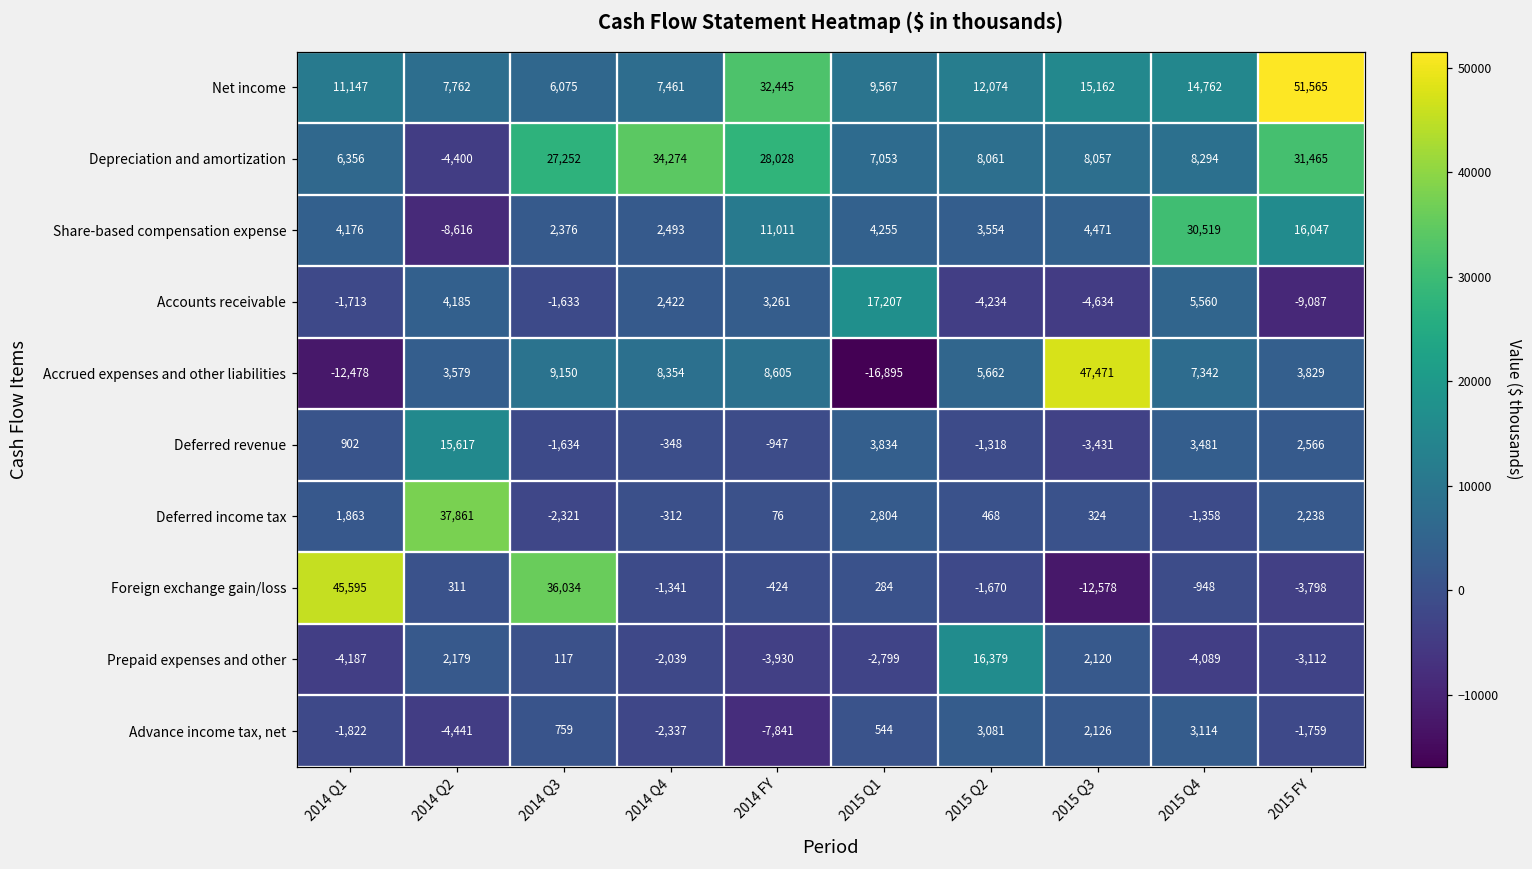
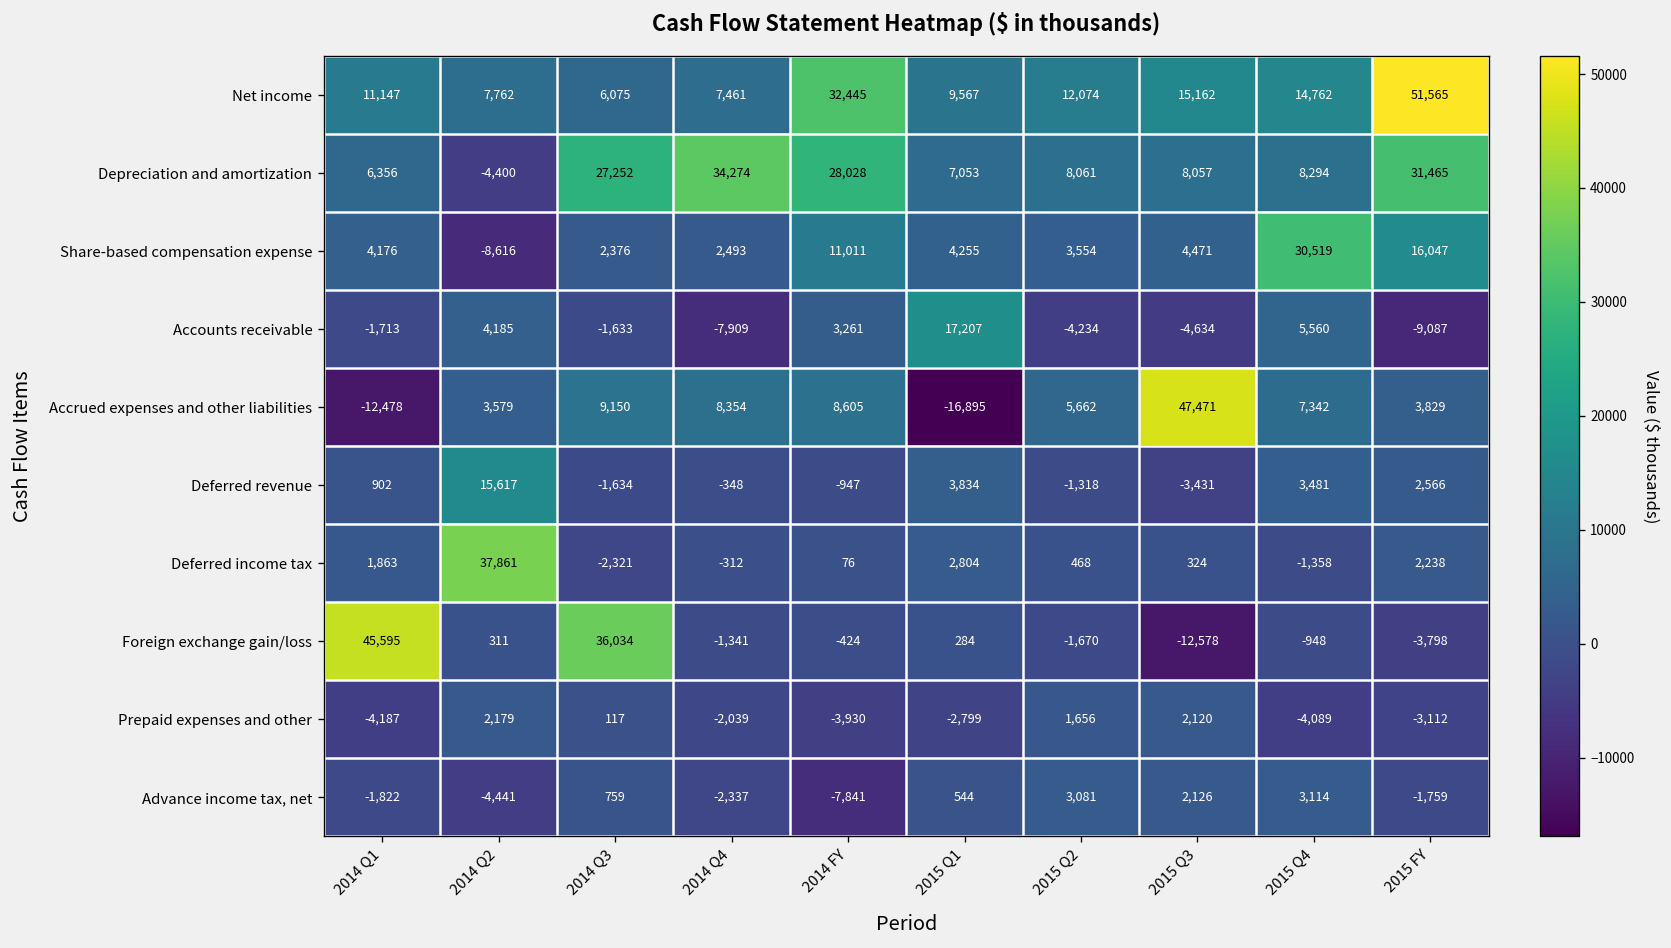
Accounts receivable, 2014 Q4: 2,422 -> -7,909
Prepaid expenses and other, 2015 Q2: 16,379 -> 1,656
